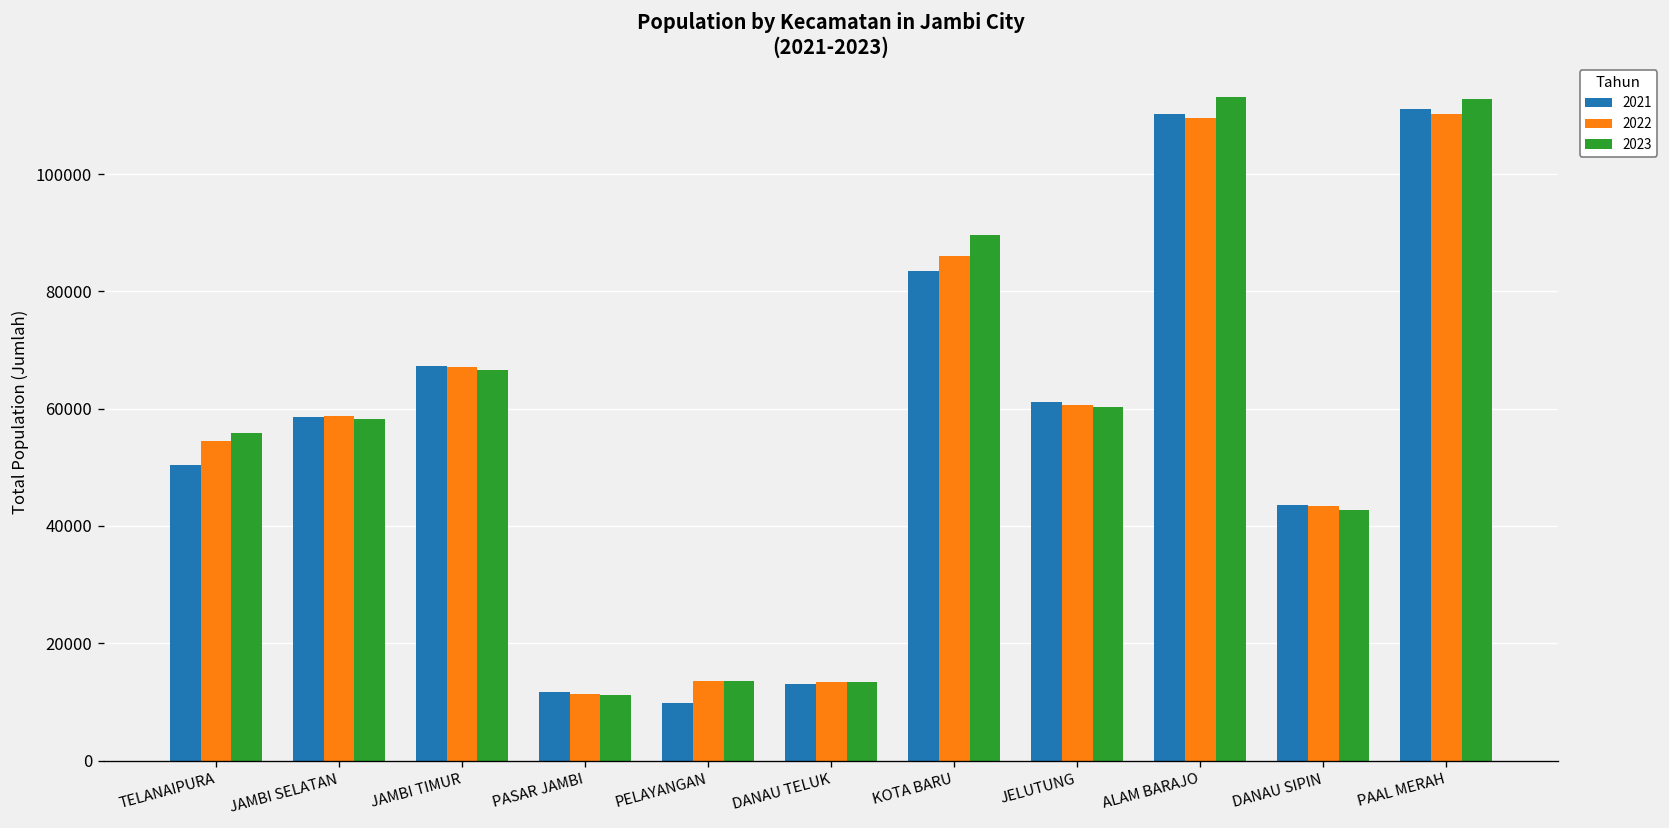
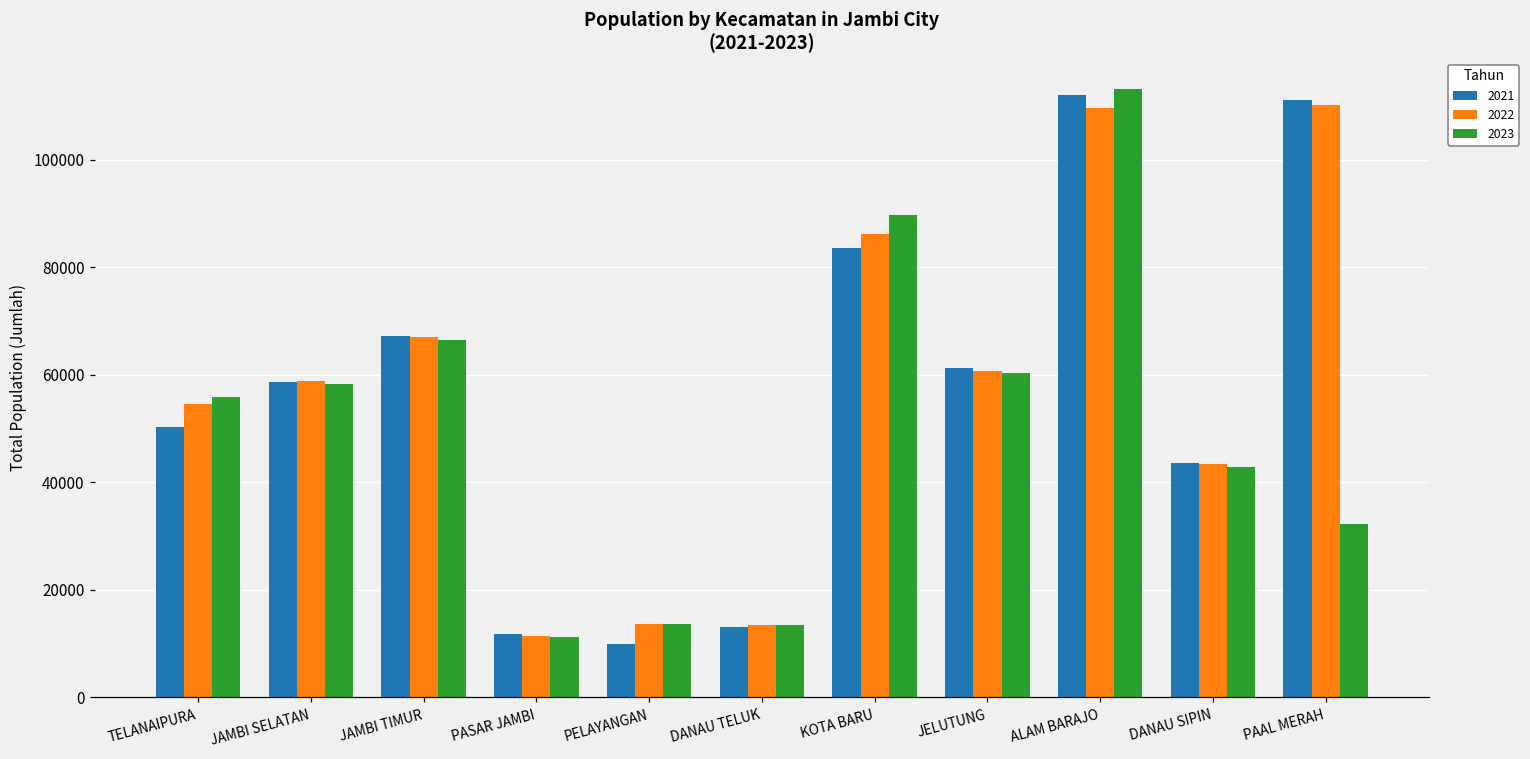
2021, ALAM BARAJO: 110000 -> 112000
2023, PAAL MERAH: 113000 -> 32000
